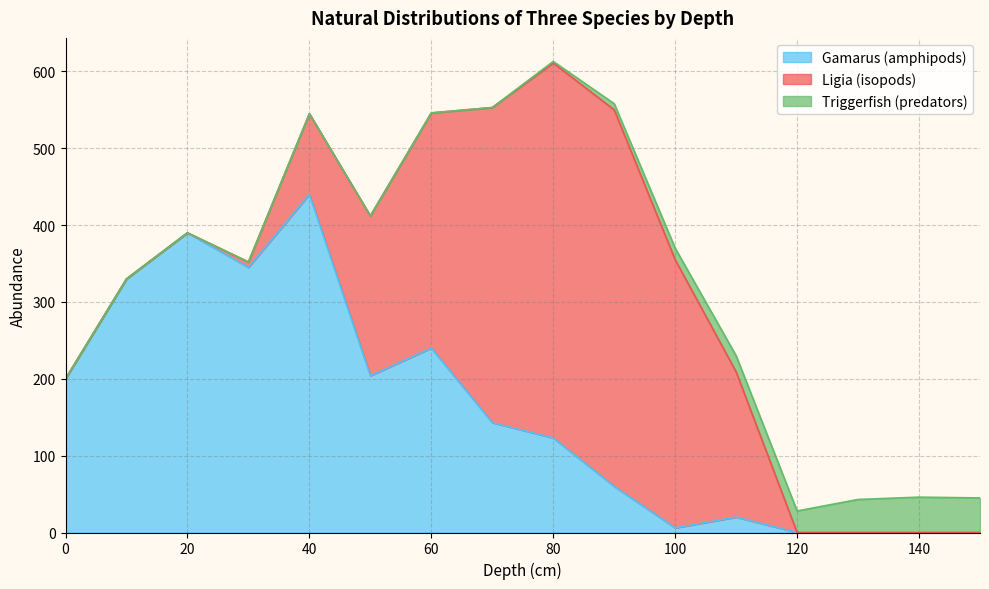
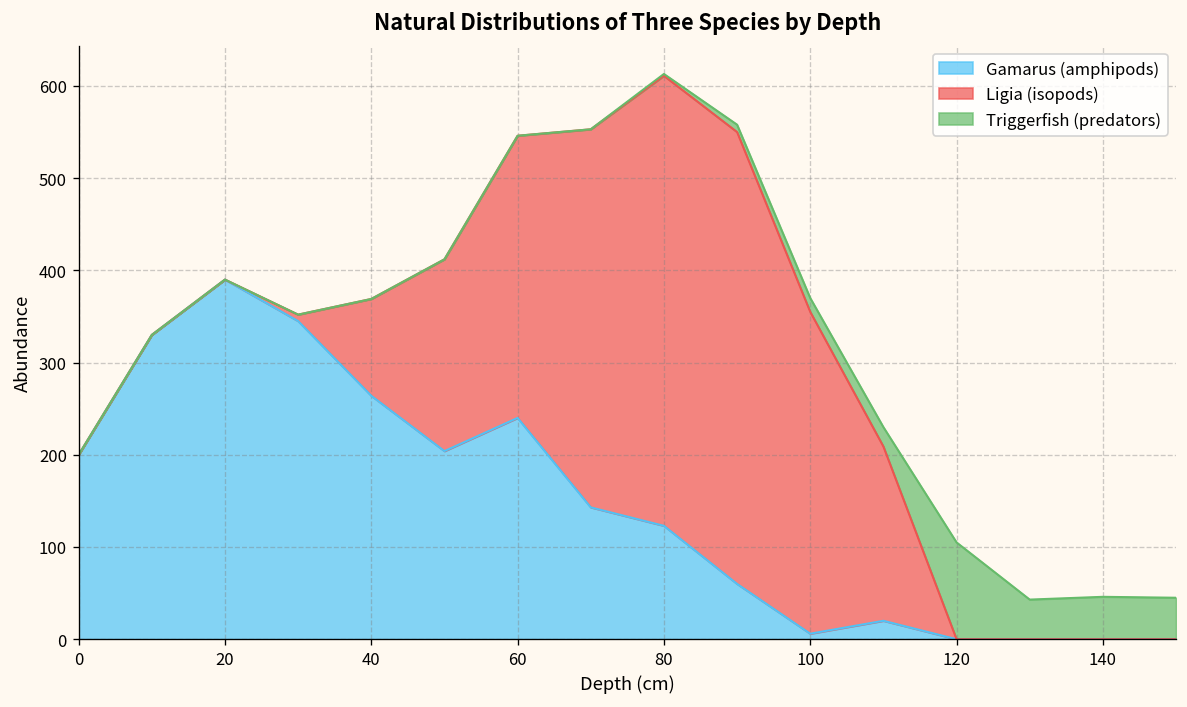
Gamarus (amphipods), 40: 440 -> 260
Triggerfish (predators), 120: 30 -> 110
